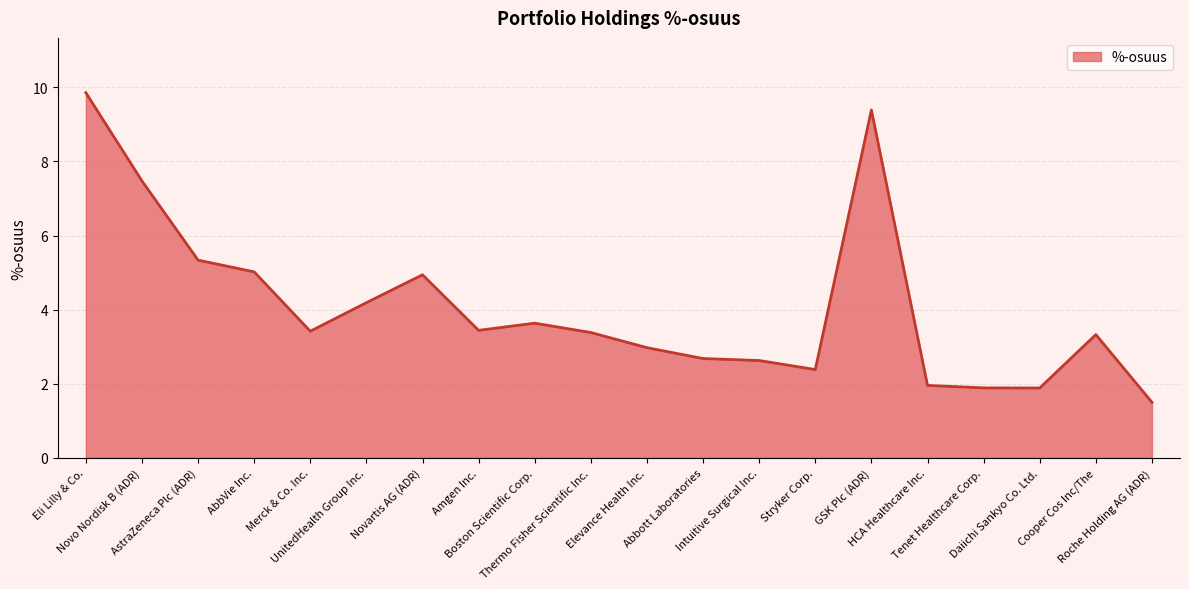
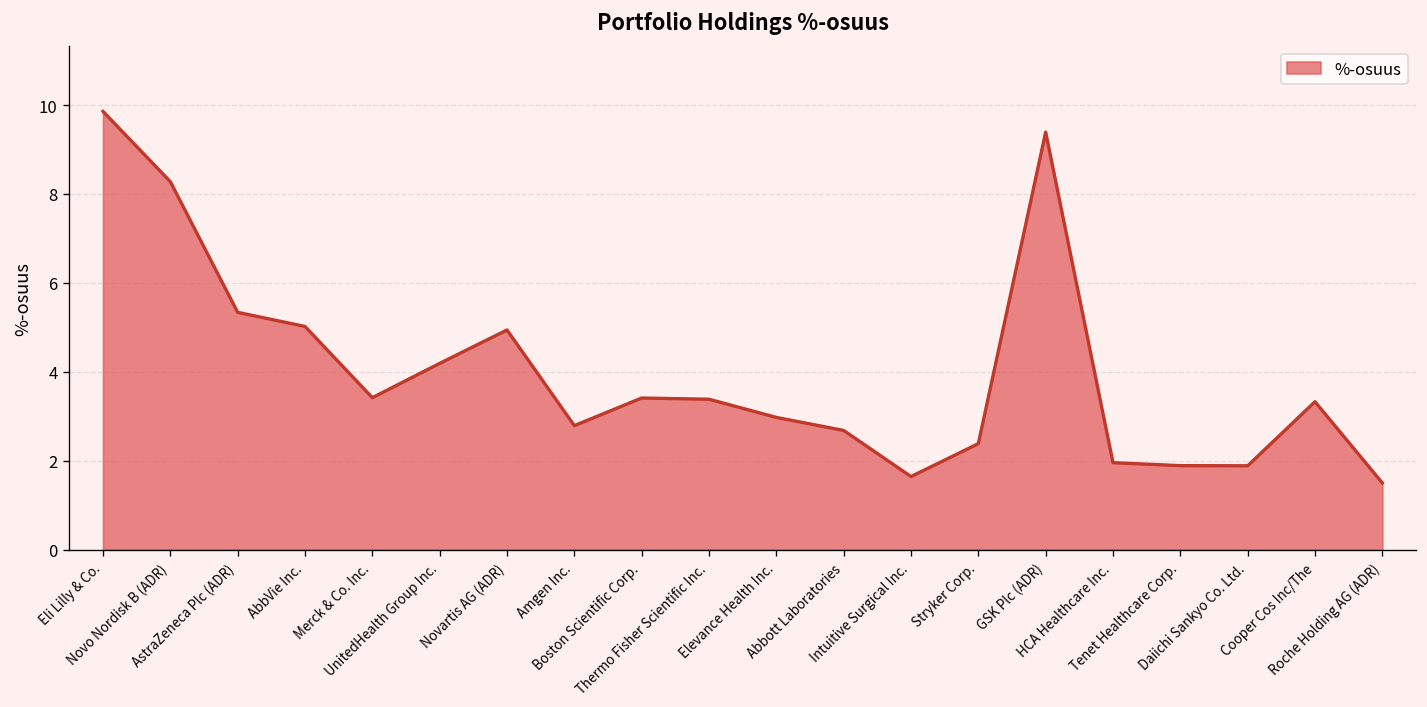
Novo Nordisk B (ADR): 7.5 -> 8.3
Amgen Inc.: 3.4 -> 2.8
Boston Scientific Corp.: 3.6 -> 3.4
Intuitive Surgical Inc.: 2.6 -> 1.6
